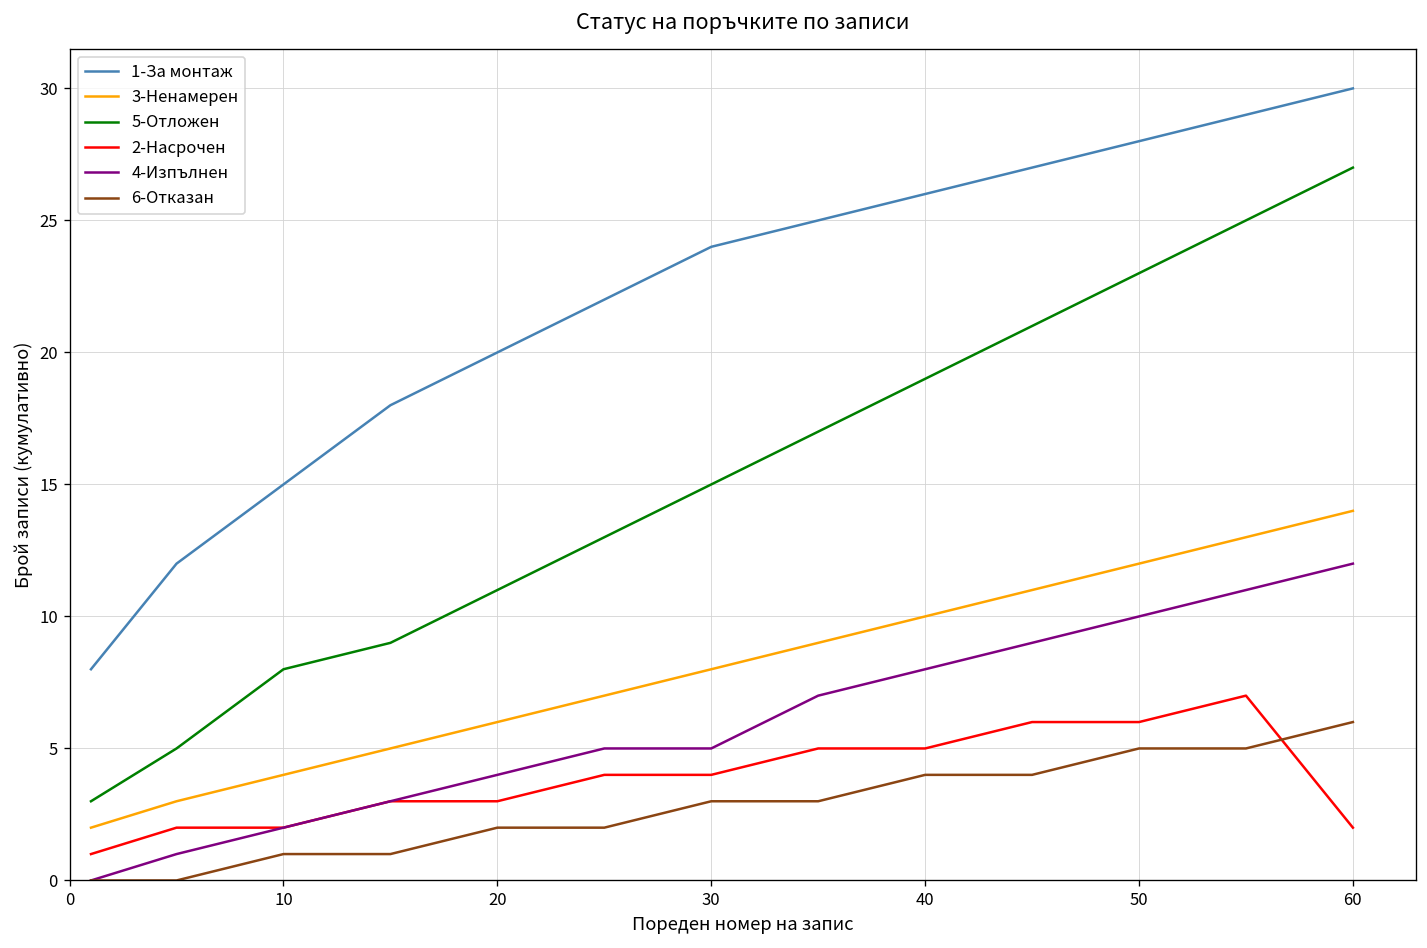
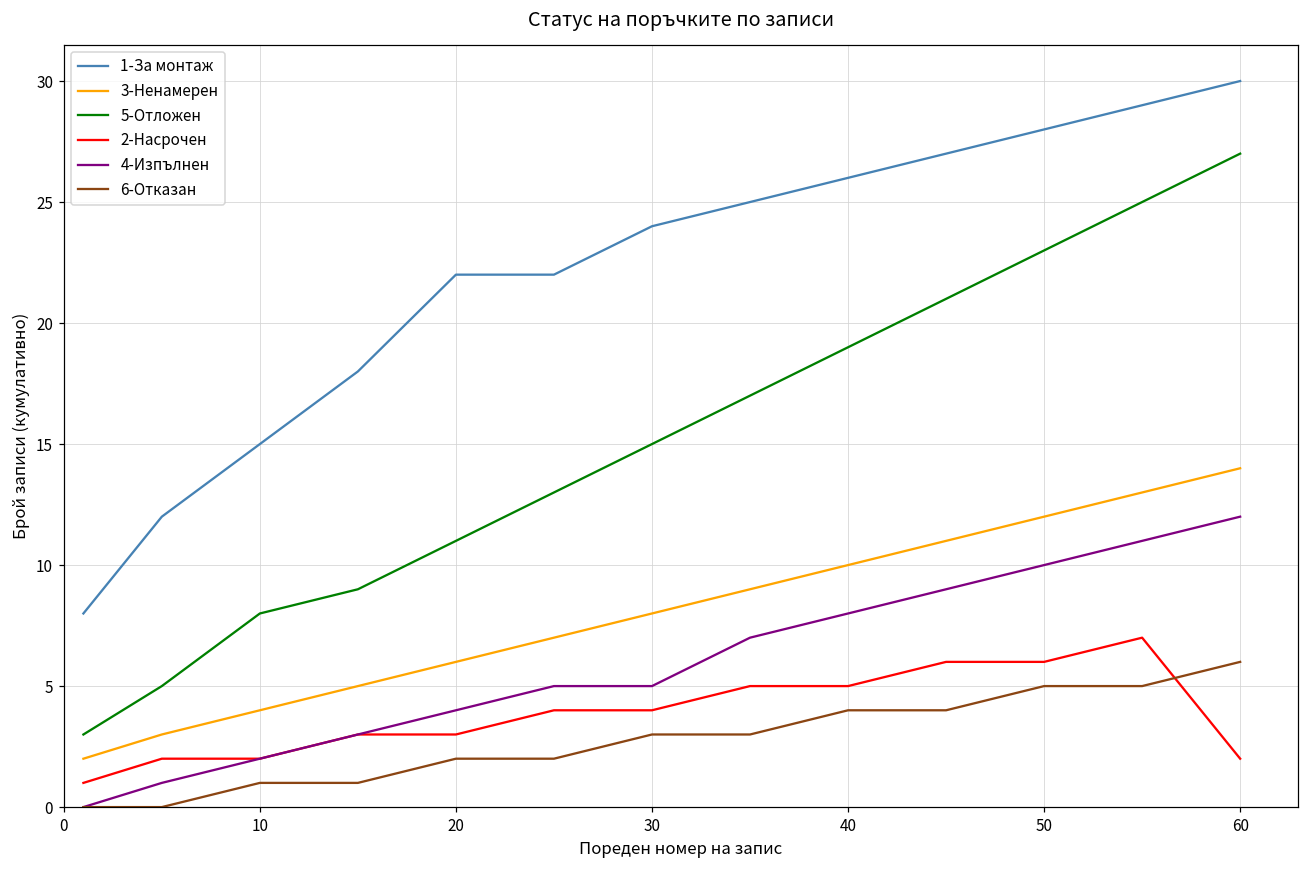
1-За монтаж, 20: 20 -> 22
